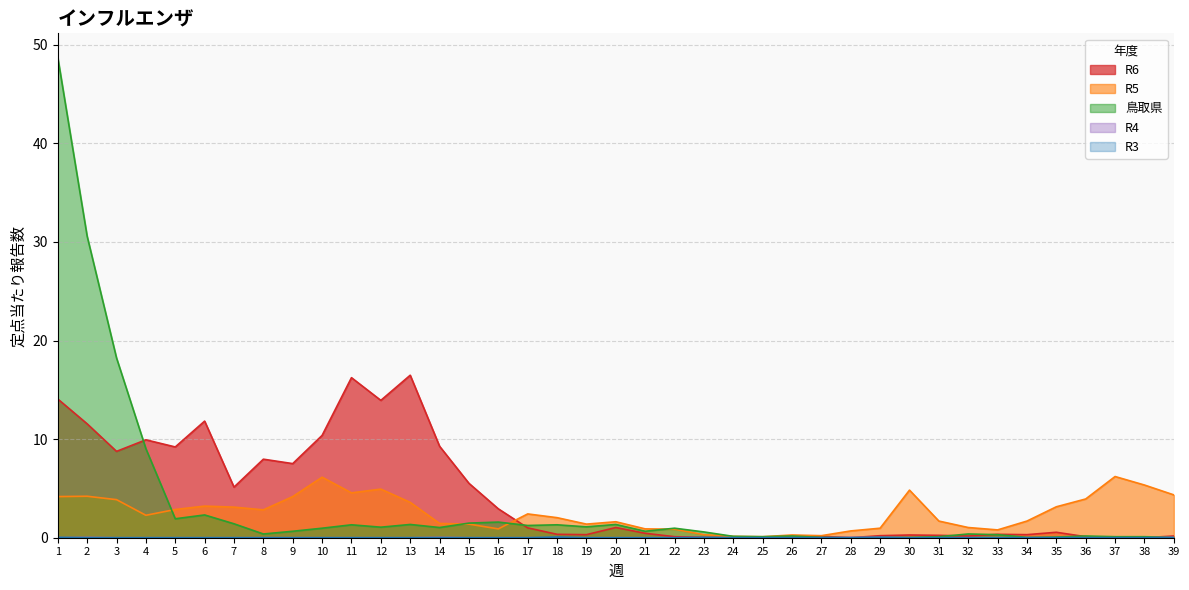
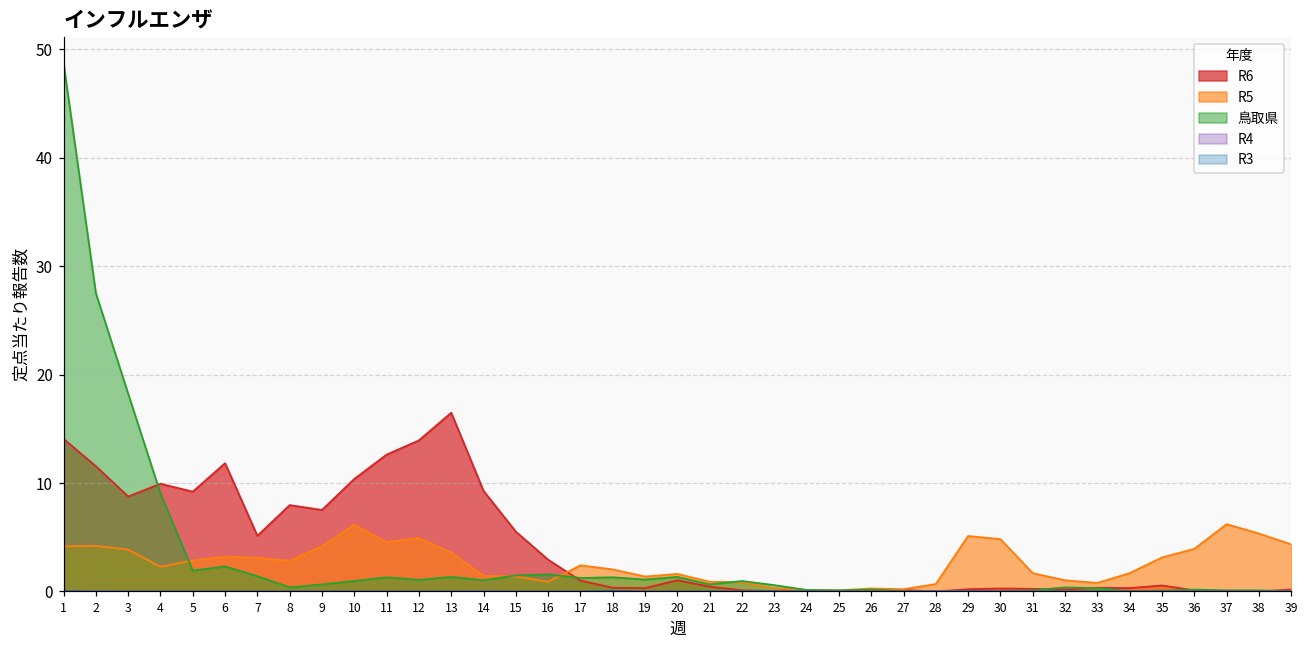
鳥取県, 2: 31 -> 28
R6, 11: 16 -> 13
R5, 29: 1 -> 5
